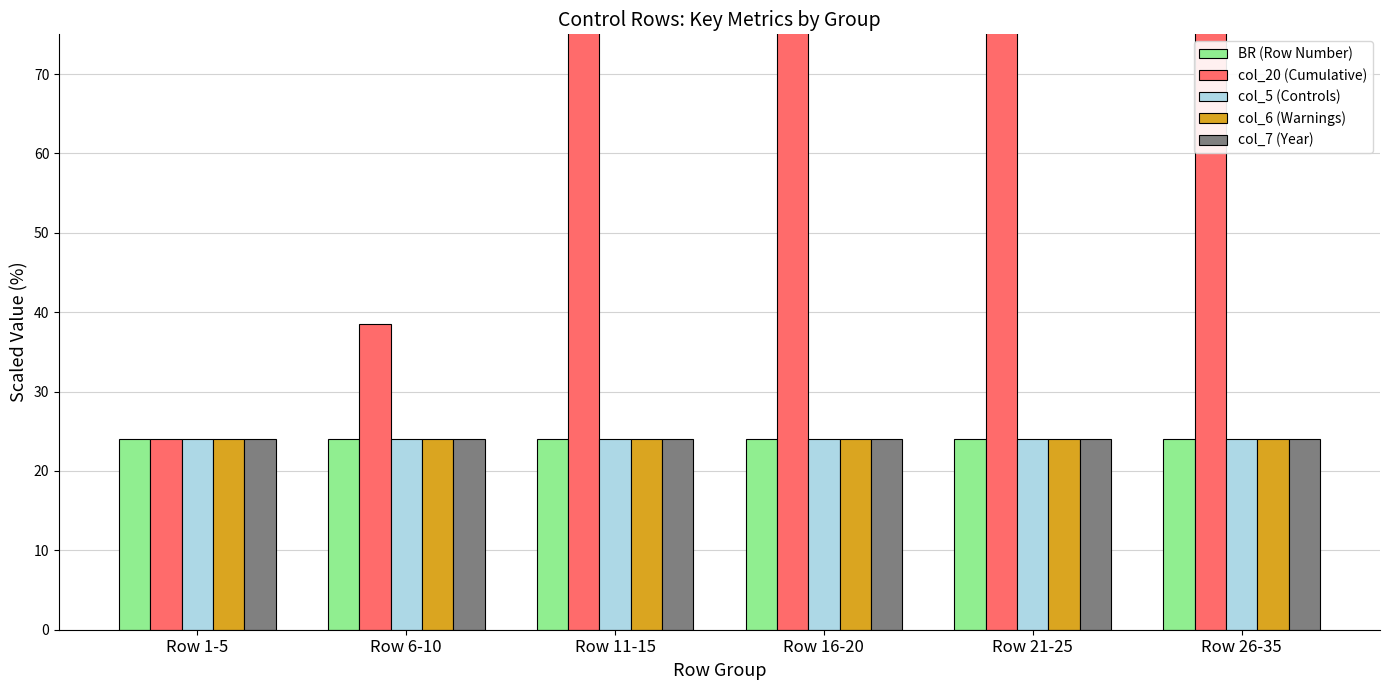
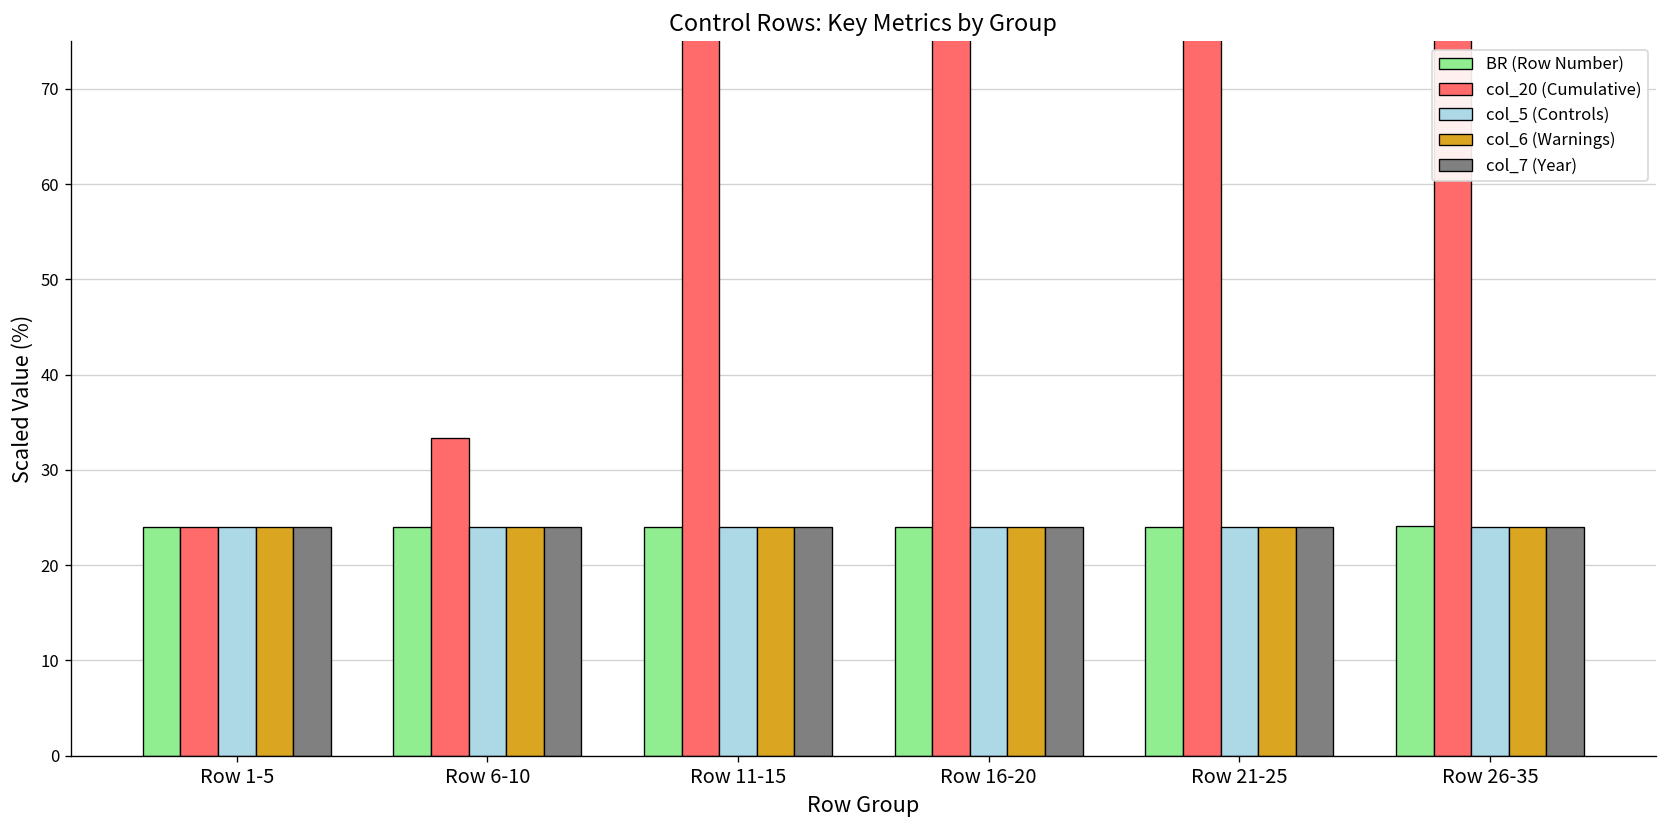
col_20 (Cumulative), Row 6-10: 39 -> 33
